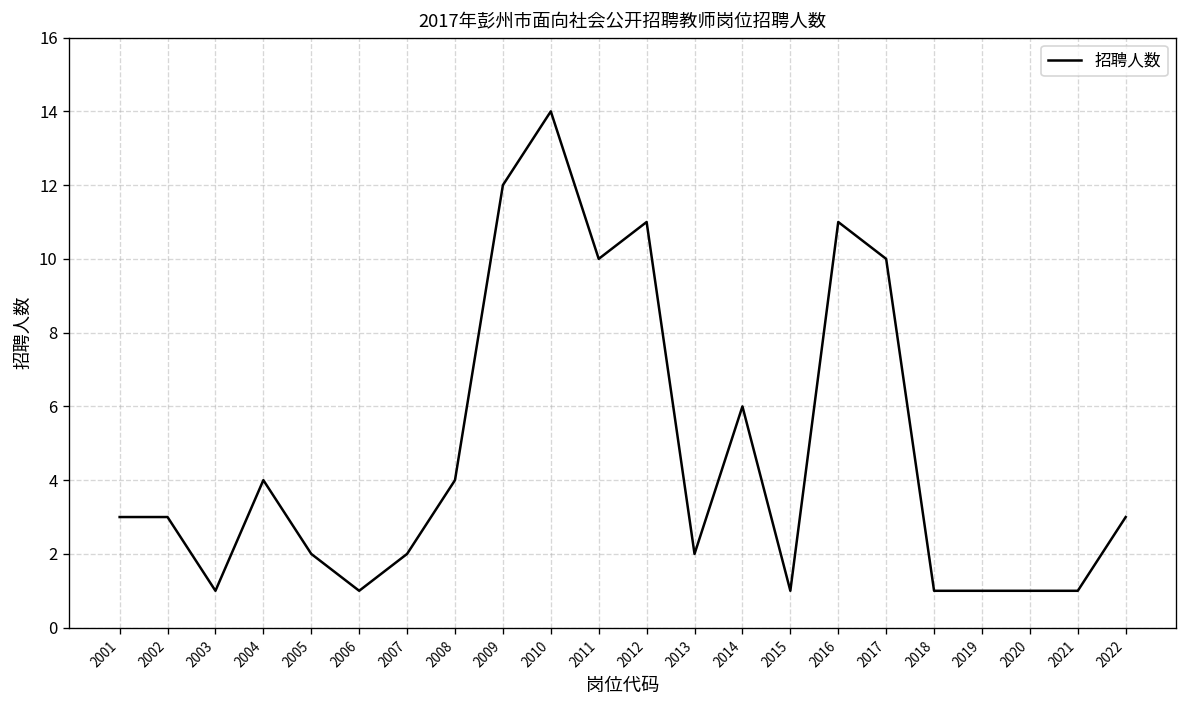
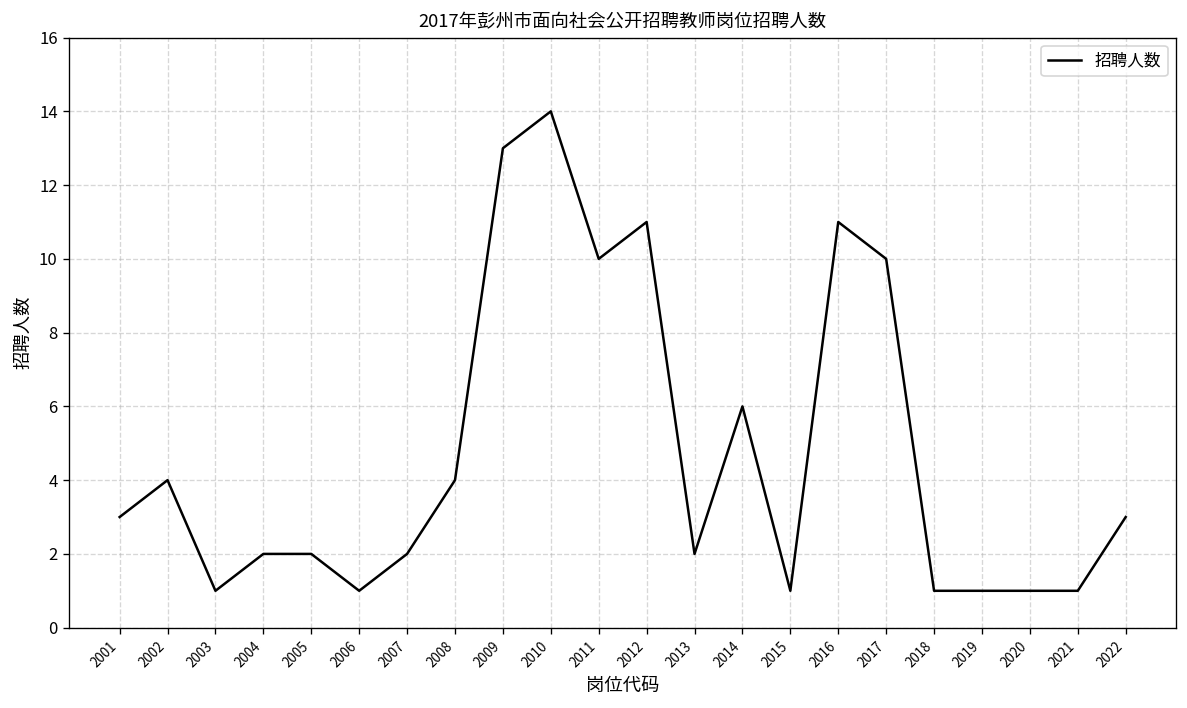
2002: 3 -> 4
2004: 4 -> 2
2009: 12 -> 13
